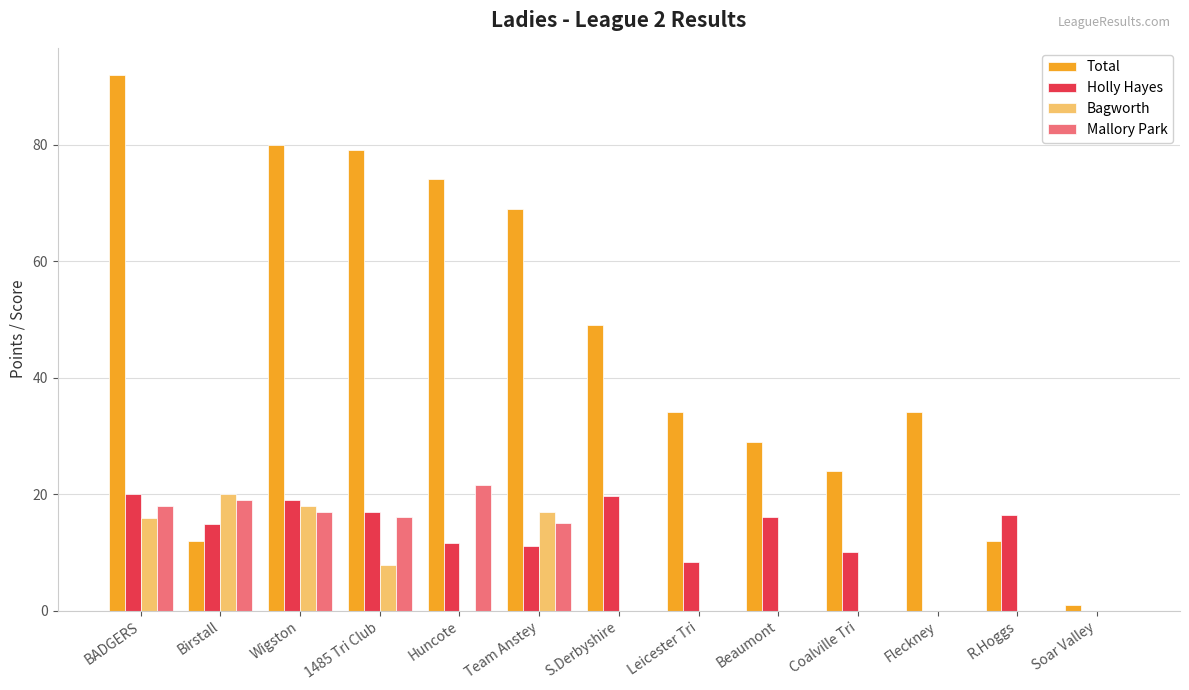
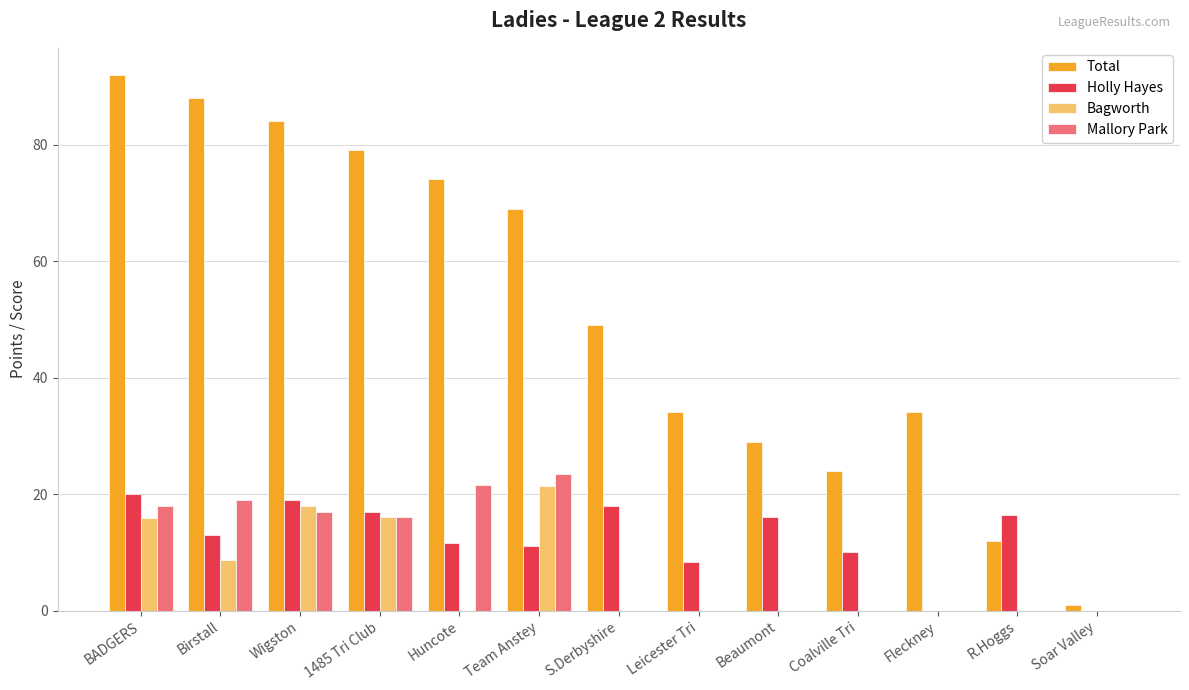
Total, Birstall: 12 -> 88
Holly Hayes, Birstall: 15 -> 13
Bagworth, Birstall: 20 -> 9
Total, Wigston: 80 -> 84
Bagworth, 1485 Tri Club: 8 -> 16
Bagworth, Team Anstey: 17 -> 21
Mallory Park, Team Anstey: 15 -> 23
Holly Hayes, S.Derbyshire: 20 -> 18
